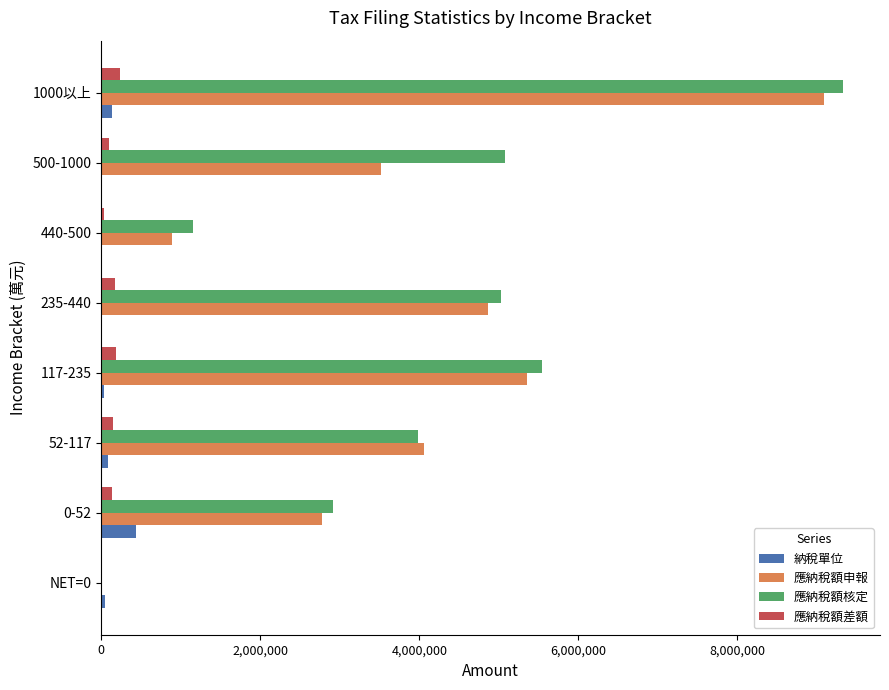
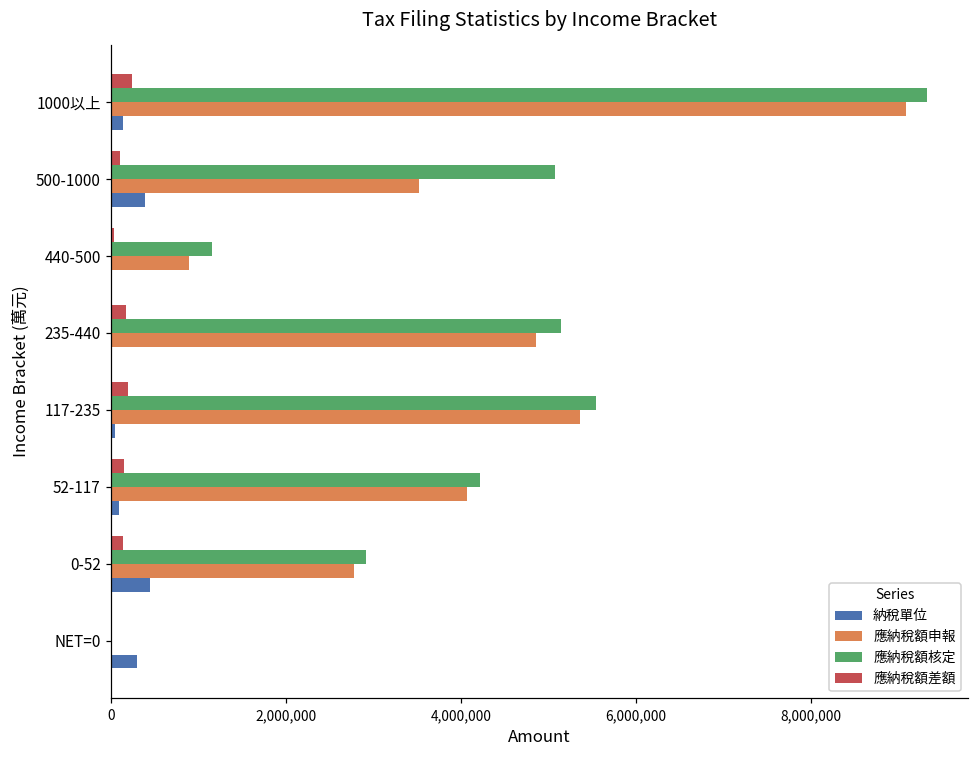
納稅單位, 500-1000: 0 -> 400,000
應納稅額核定, 235-440: 5,000,000 -> 5,100,000
應納稅額核定, 52-117: 4,000,000 -> 4,200,000
納稅單位, NET=0: 100,000 -> 300,000
